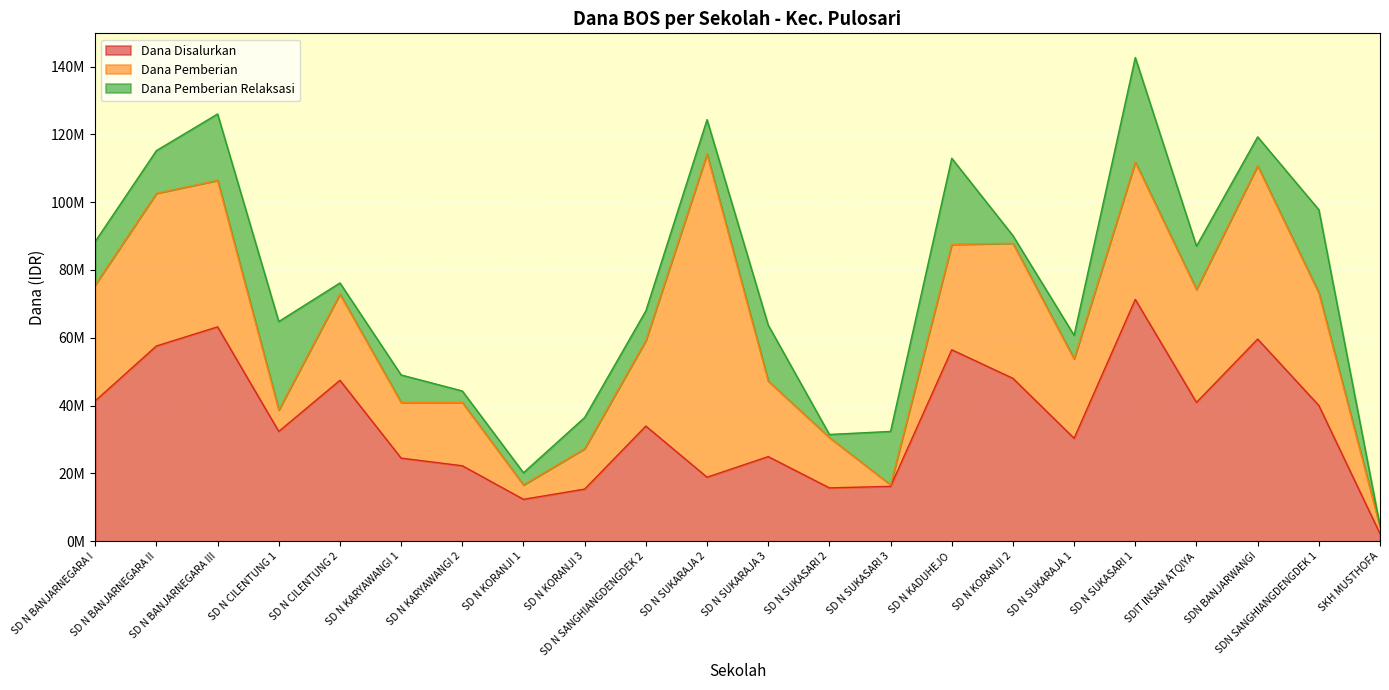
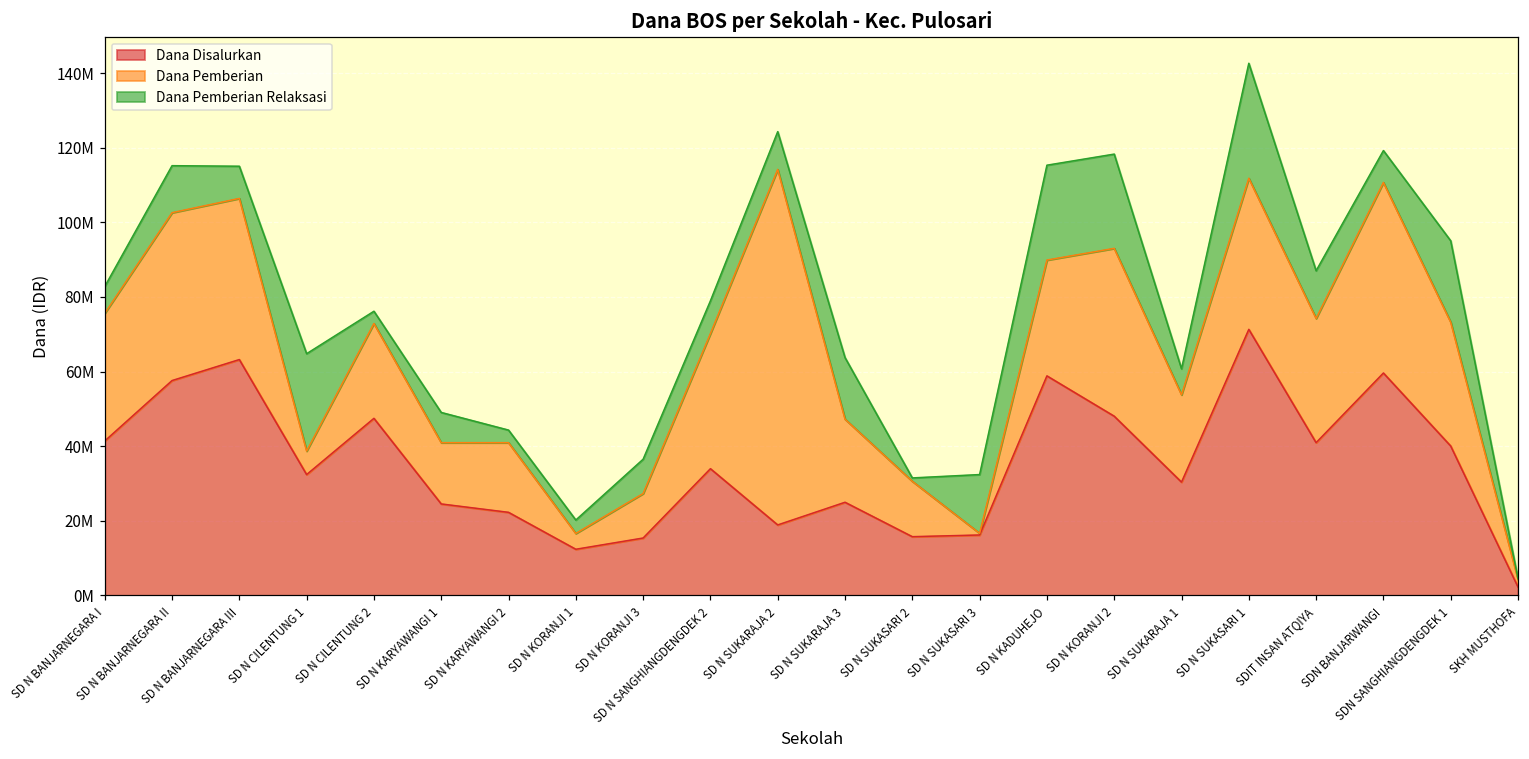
Dana Pemberian Relaksasi, SD N BANJARNEGARA I: 13000000 -> 7000000
Dana Pemberian Relaksasi, SD N BANJARNEGARA III: 20000000 -> 9000000
Dana Pemberian, SD N SANGHIANGDENGDEK 2: 25000000 -> 36000000
Dana Disalurkan, SD N KADUHEJO: 56000000 -> 59000000
Dana Pemberian, SD N KORANJI 2: 40000000 -> 45000000
Dana Pemberian Relaksasi, SD N KORANJI 2: 2000000 -> 25000000
Dana Pemberian Relaksasi, SDN SANGHIANGDENGDEK 1: 25000000 -> 22000000
